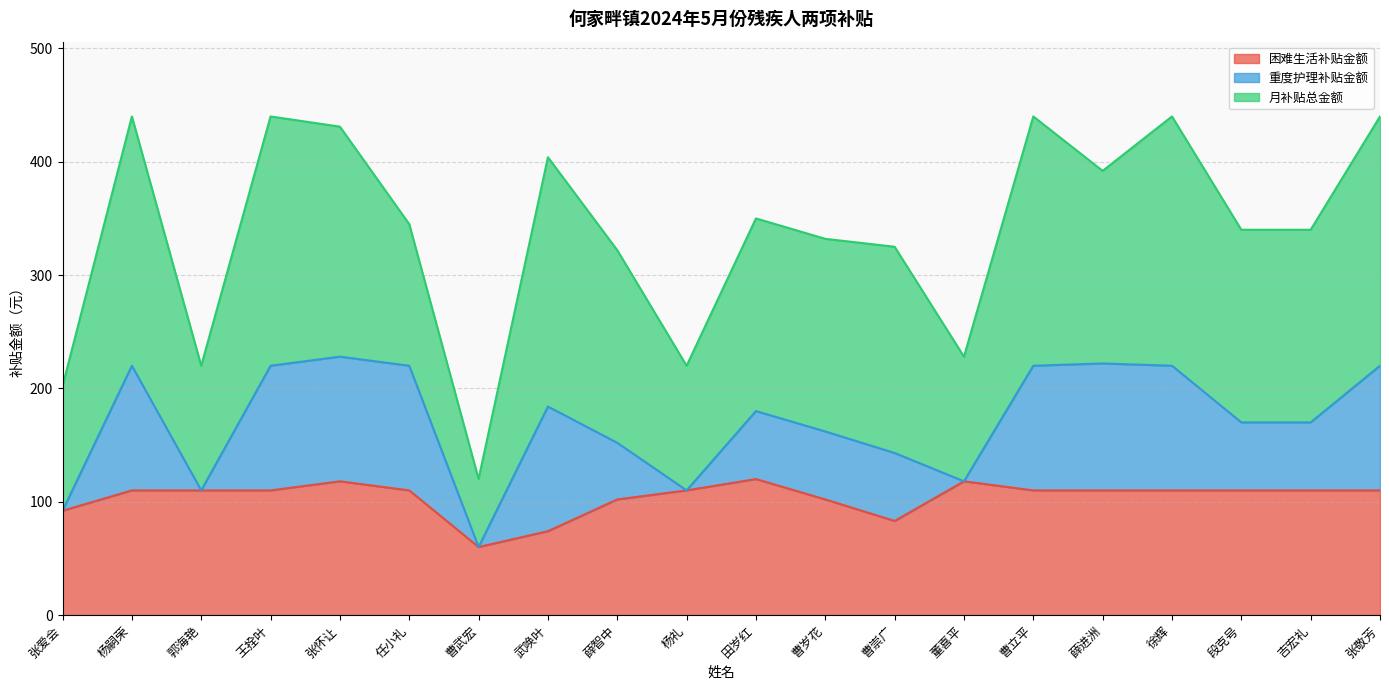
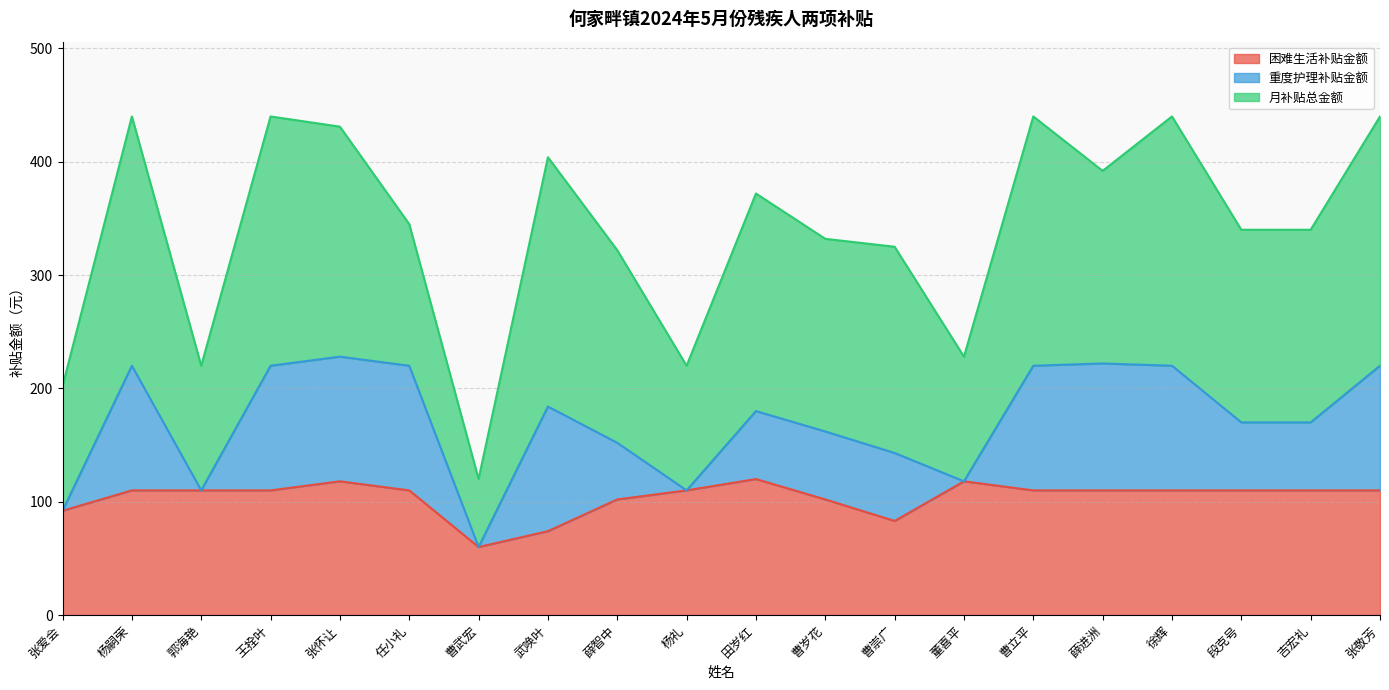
月补贴总金额, 田岁红: 170 -> 192
